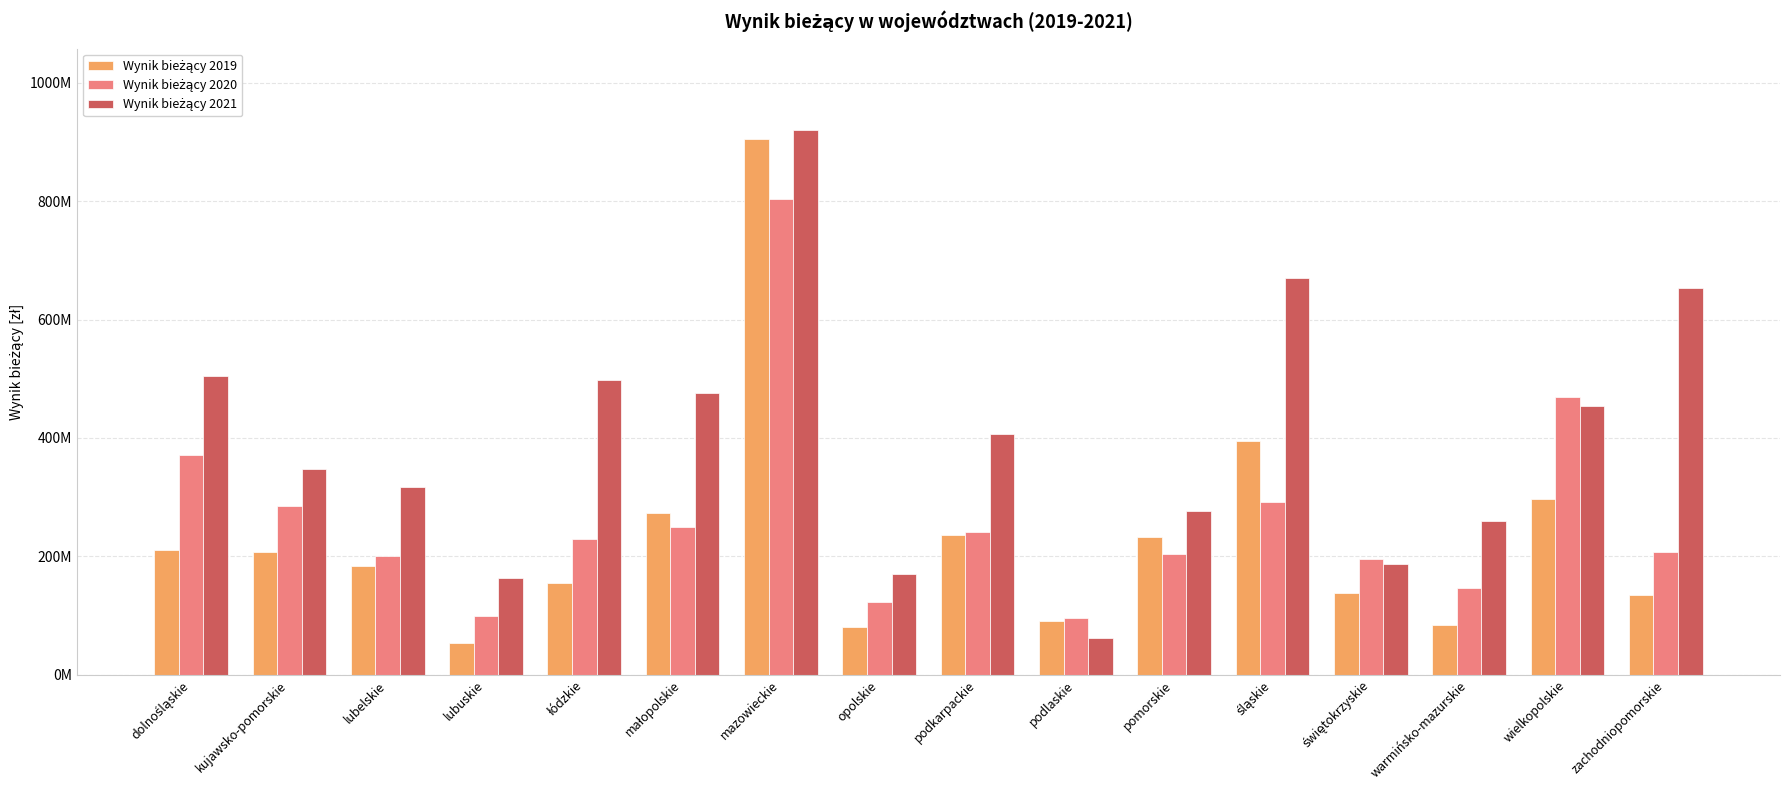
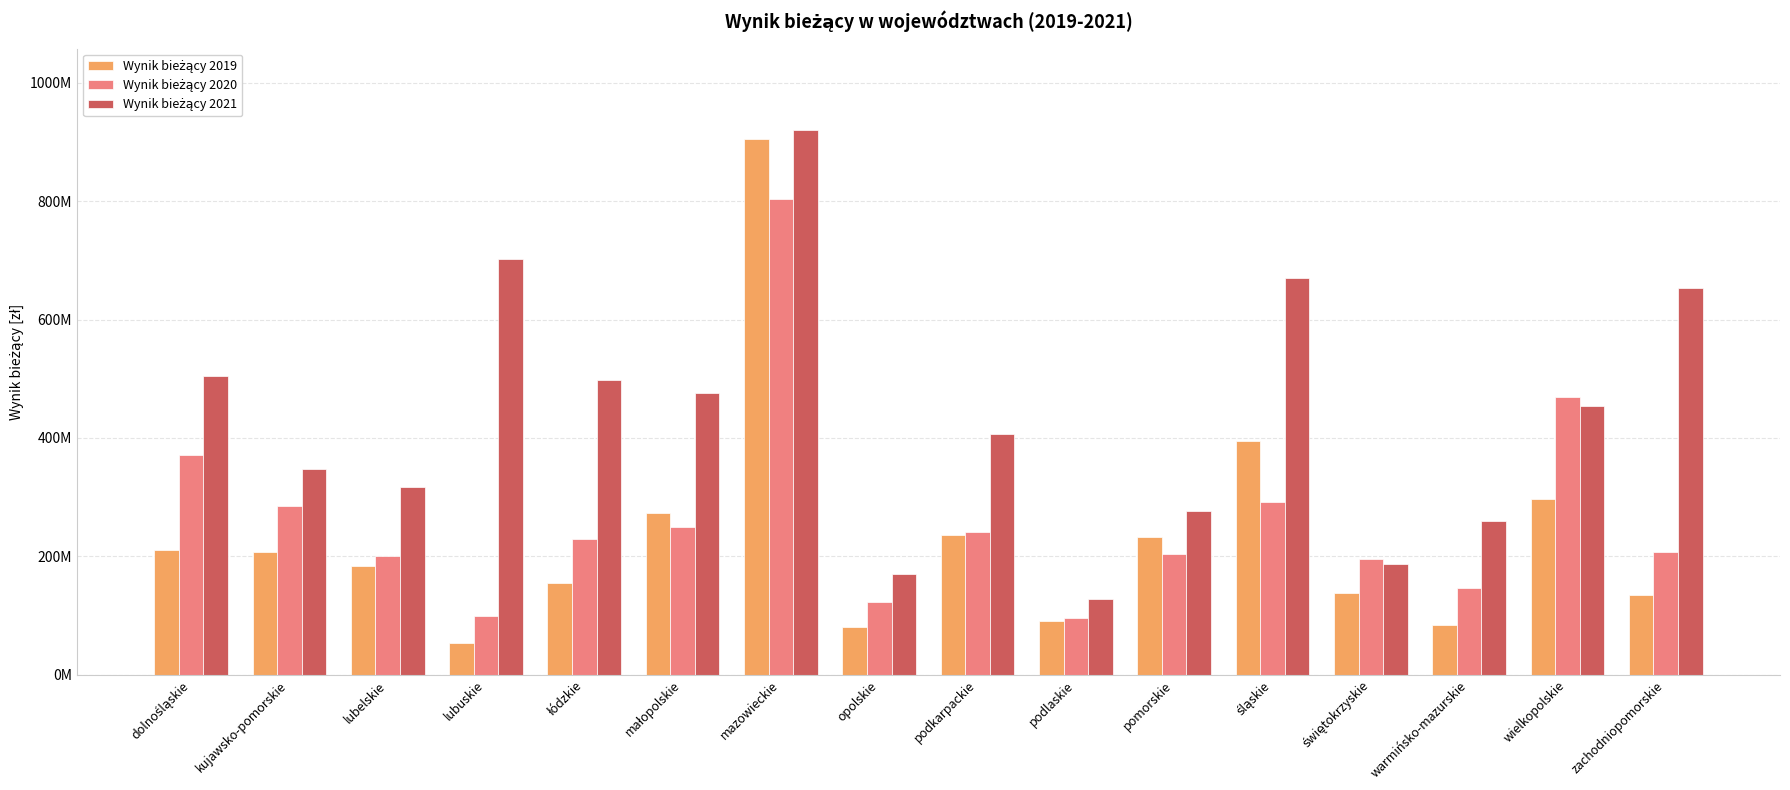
Wynik bieżący 2021, lubuskie: 160000000 -> 700000000
Wynik bieżący 2021, podlaskie: 60000000 -> 130000000
